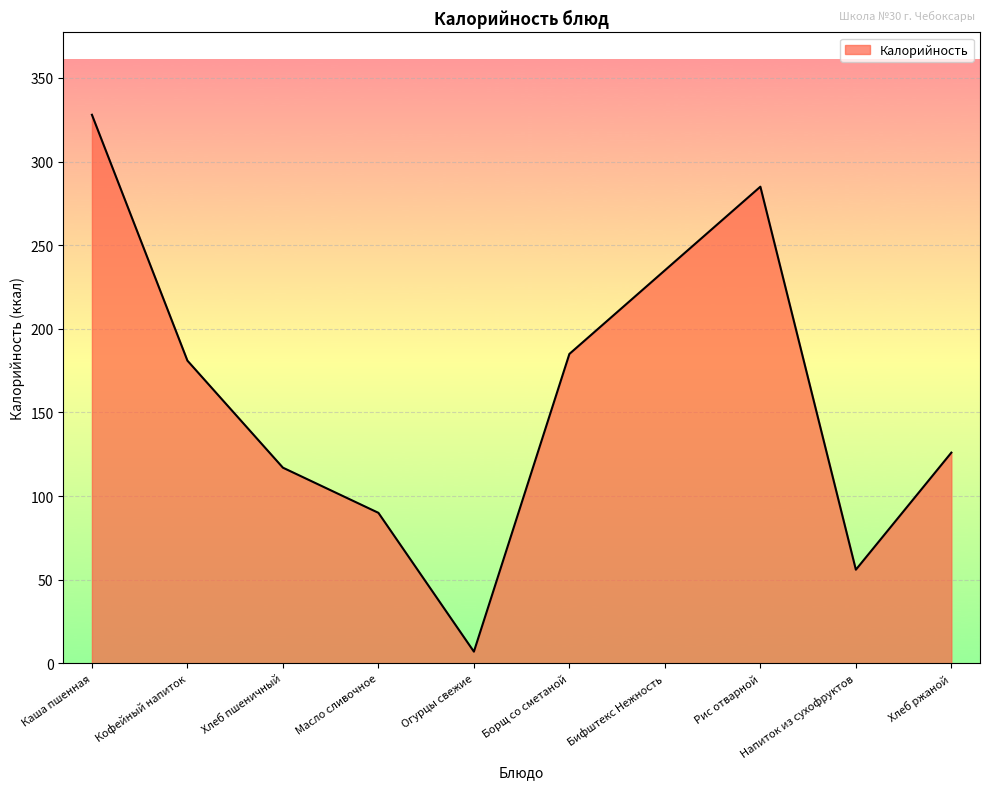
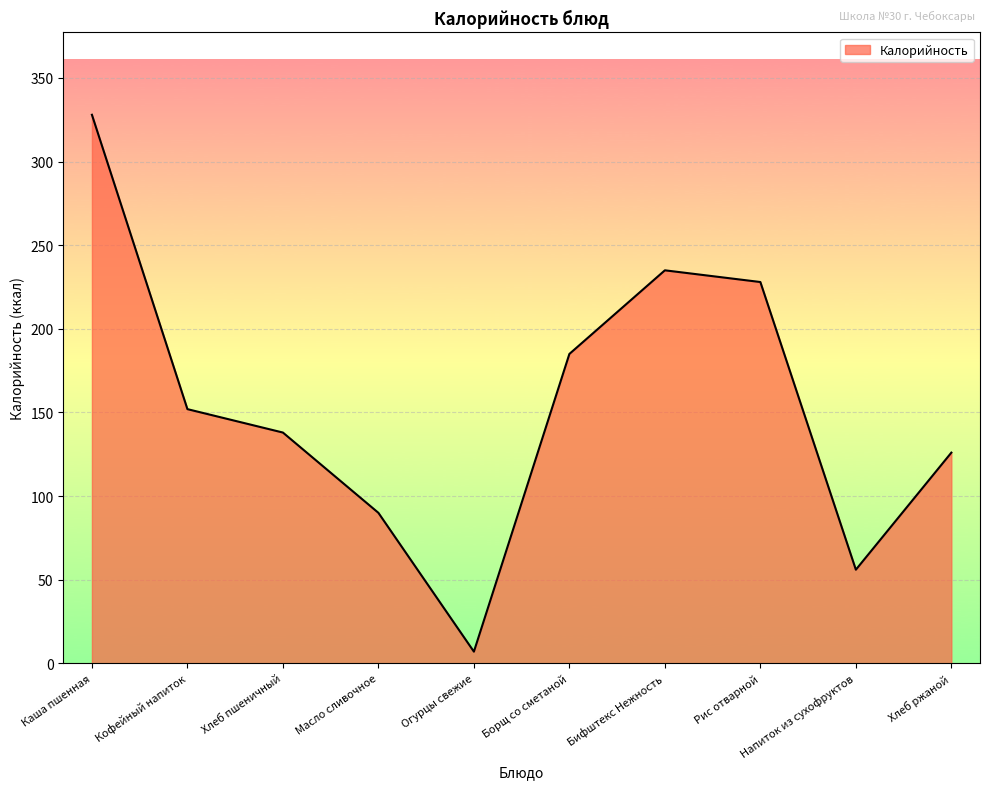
Кофейный напиток: 181 -> 152
Хлеб пшеничный: 117 -> 138
Рис отварной: 285 -> 228
